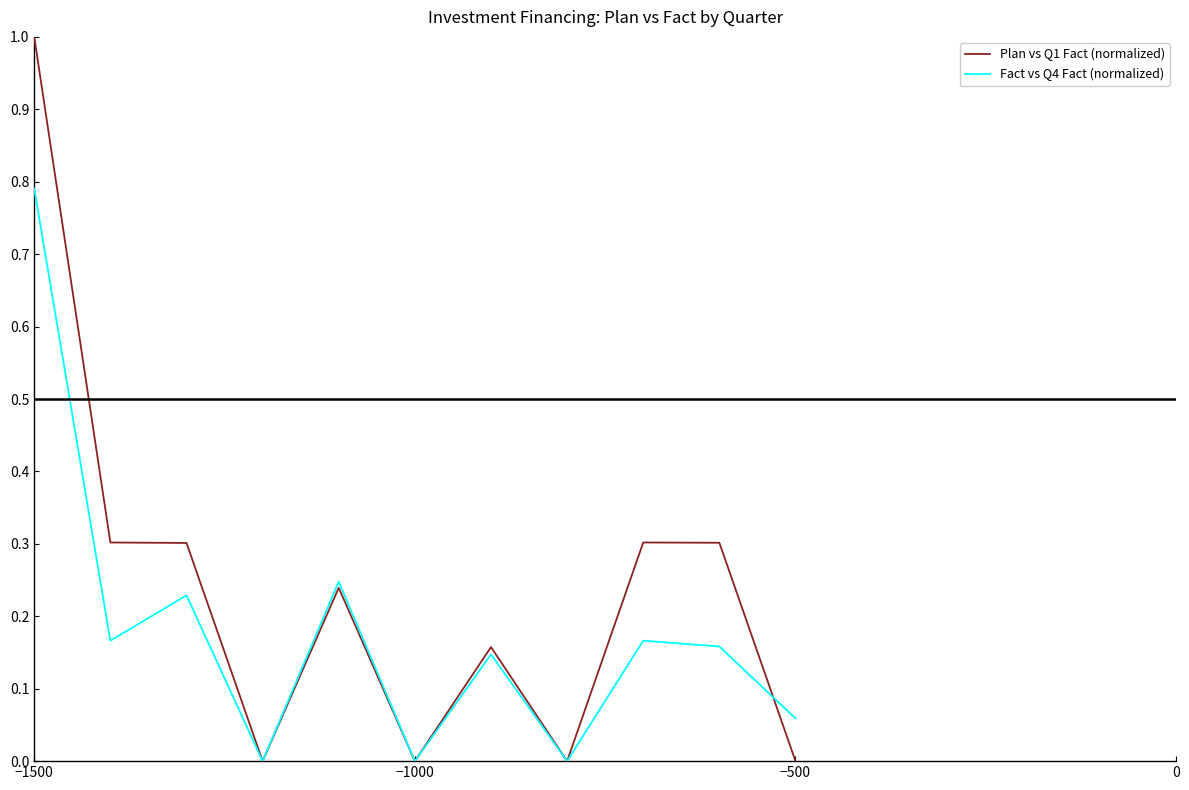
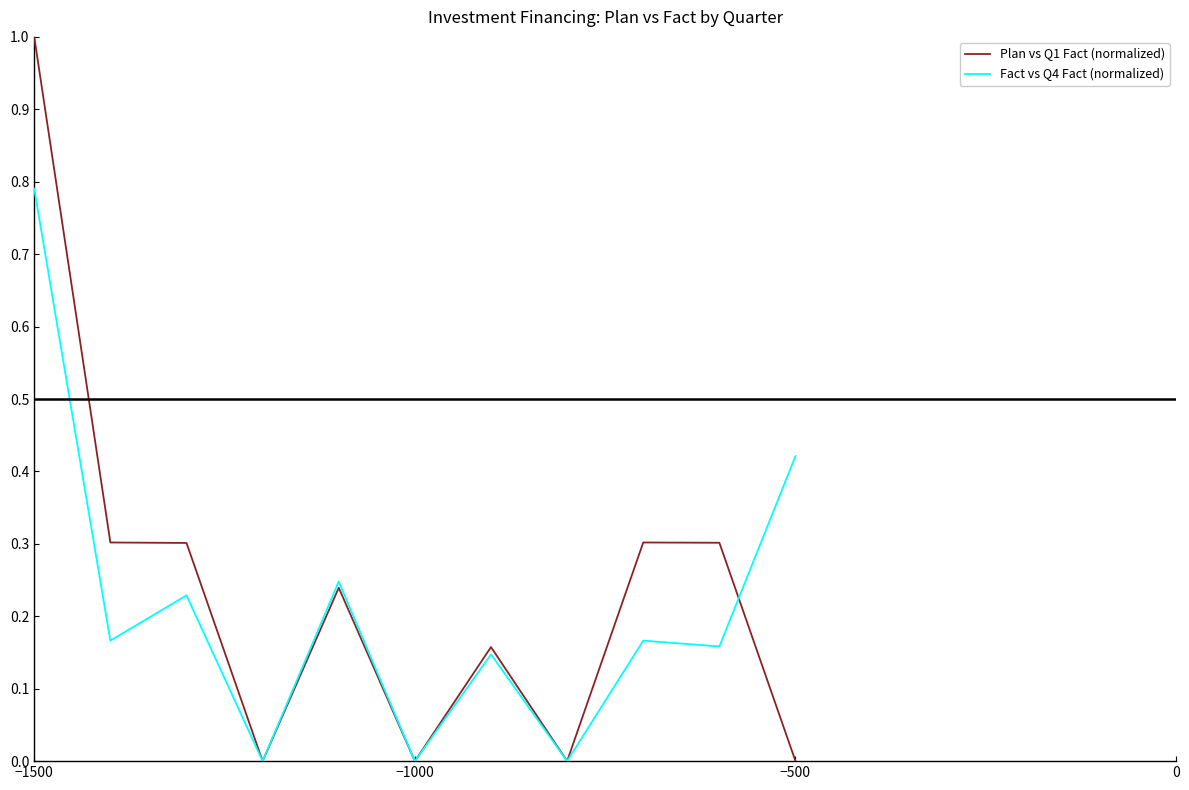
Fact vs Q4 Fact (normalized), −500: 0.06 -> 0.42
